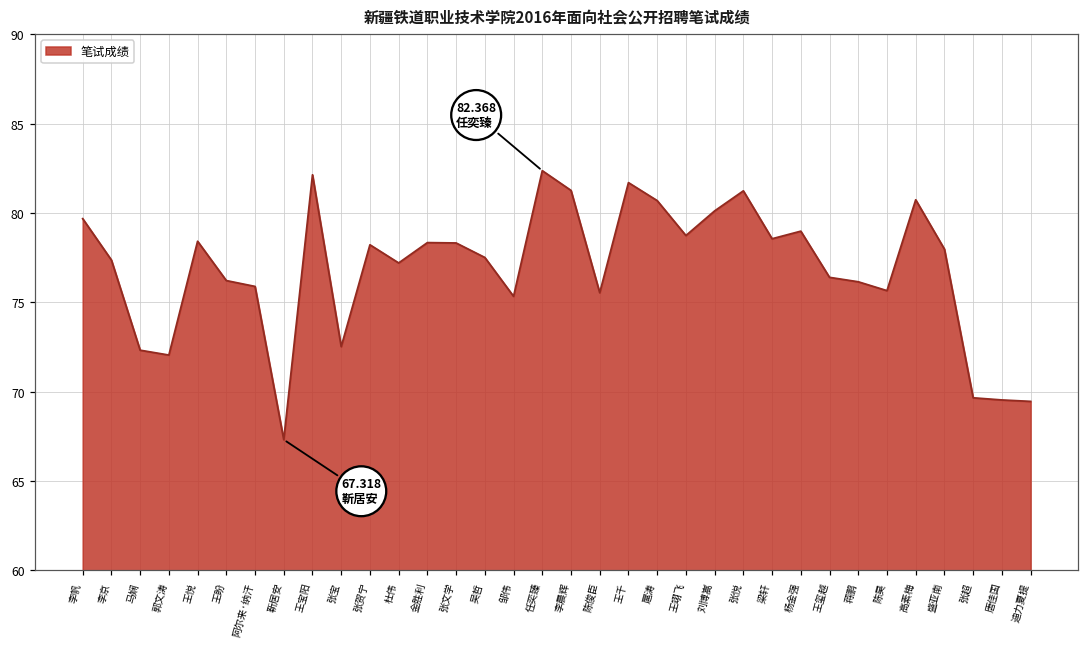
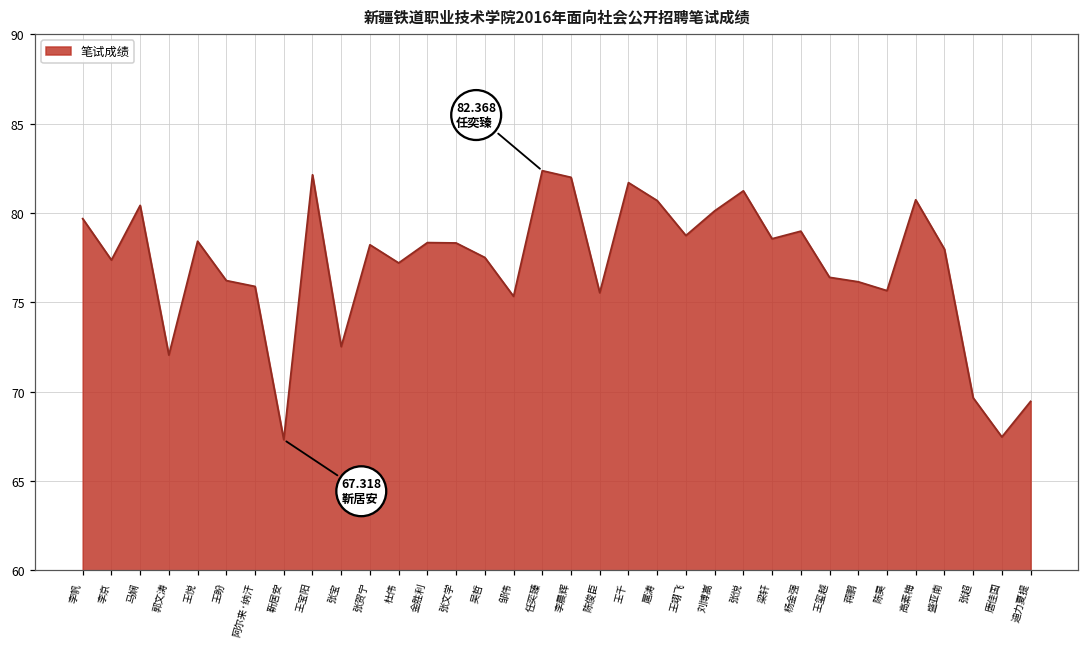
马娴: 72.3 -> 80.4
李晨辉: 81.3 -> 82.0
唐佳国: 69.5 -> 67.5
